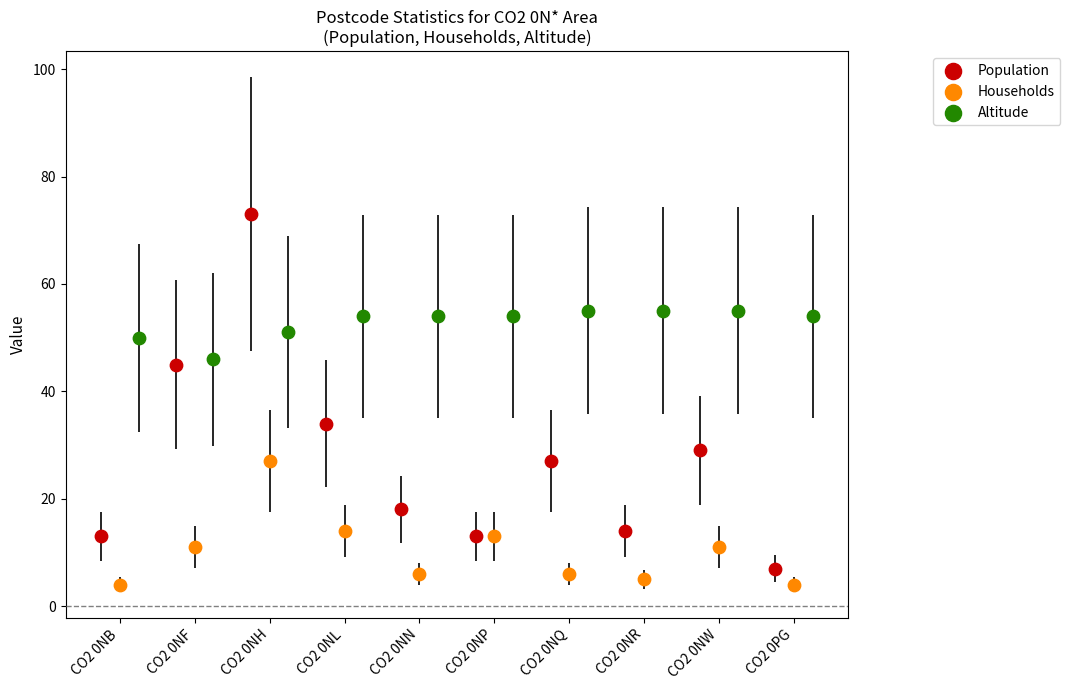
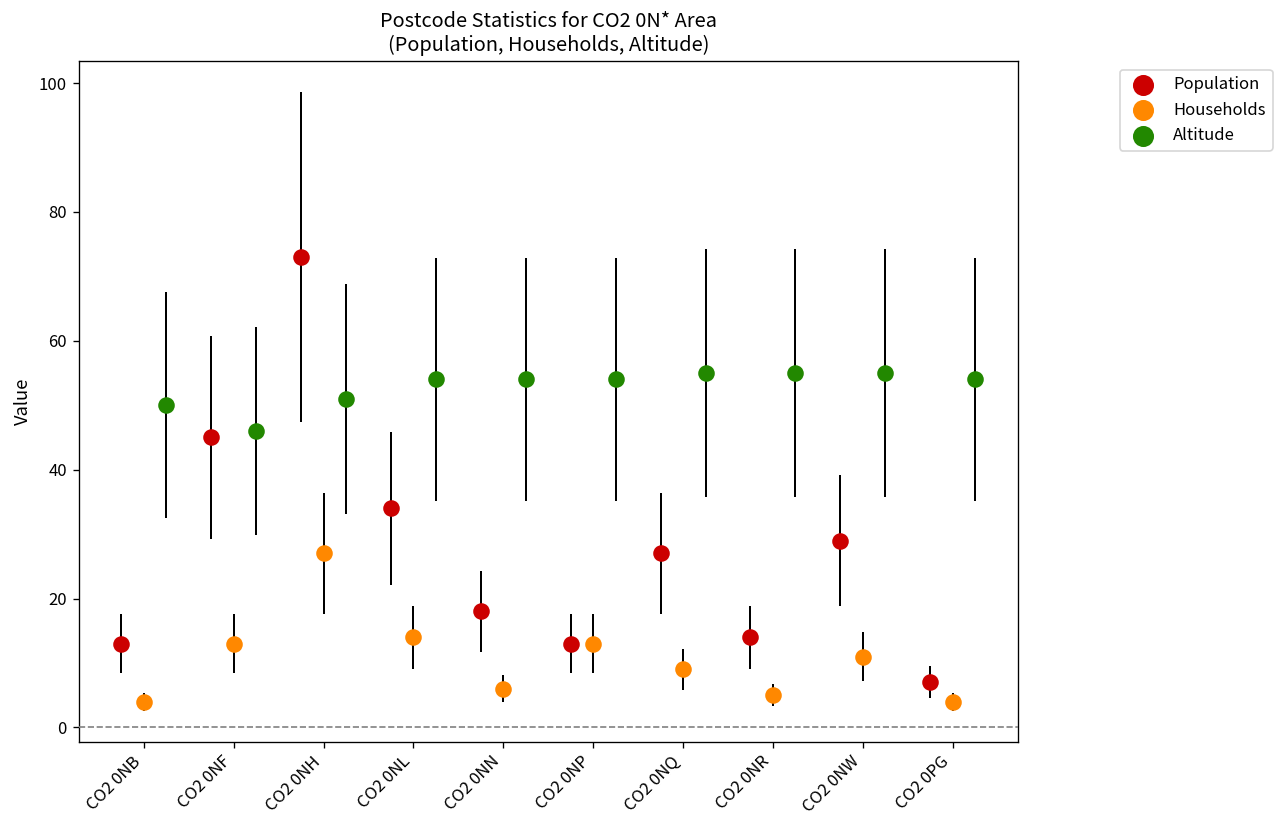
Households, CO2 0NF: 11 -> 13
Households, CO2 0NQ: 6 -> 9
